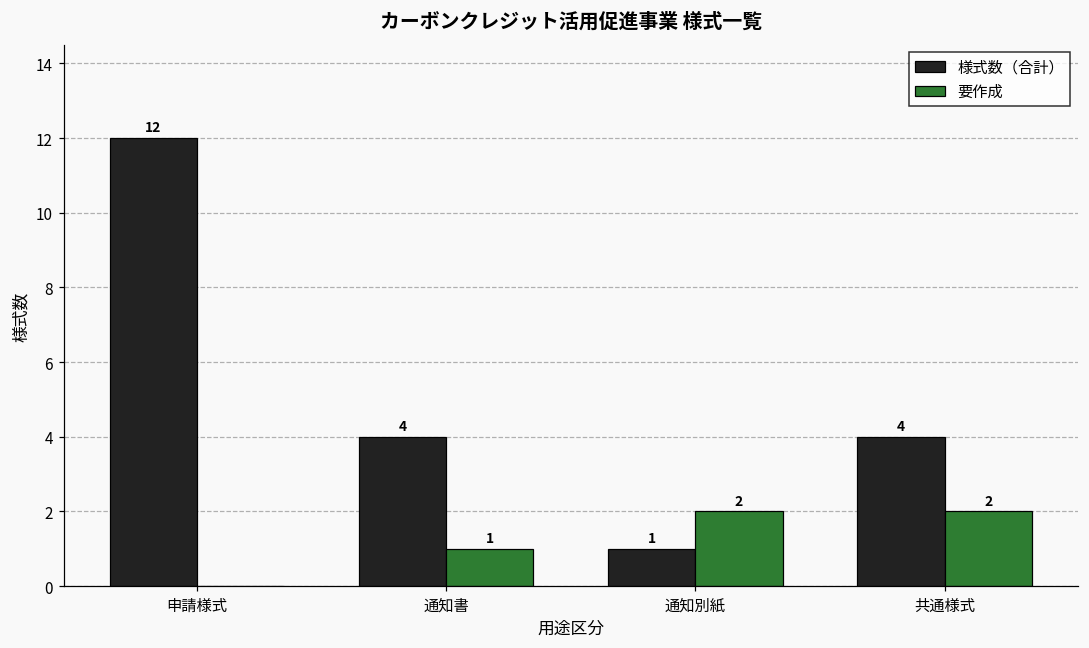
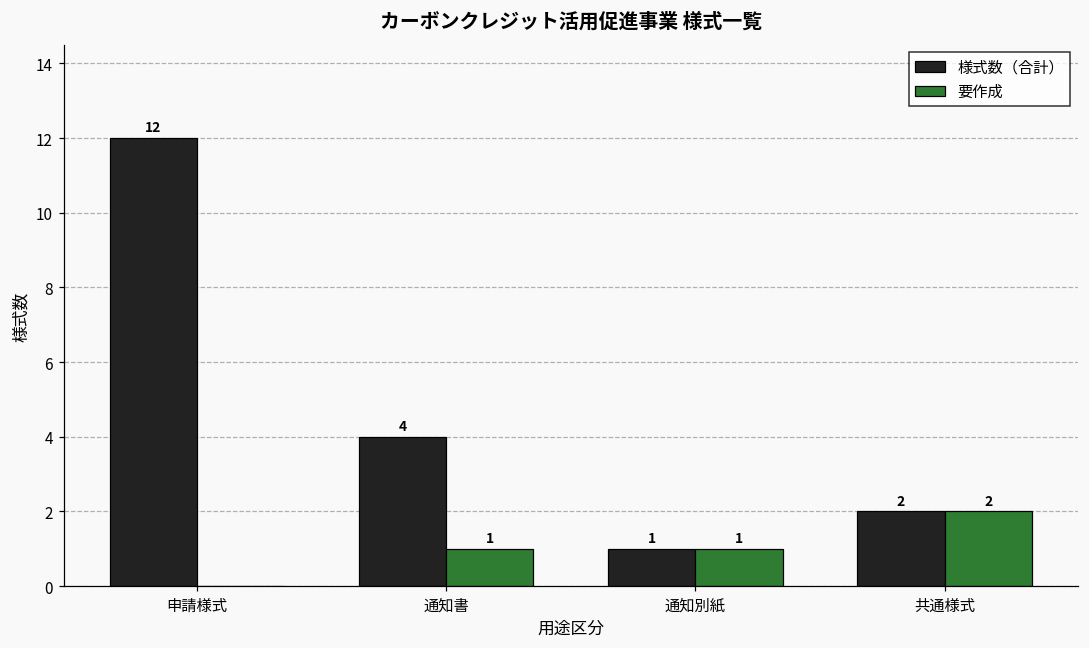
要作成, 通知別紙: 2 -> 1
様式数（合計）, 共通様式: 4 -> 2
